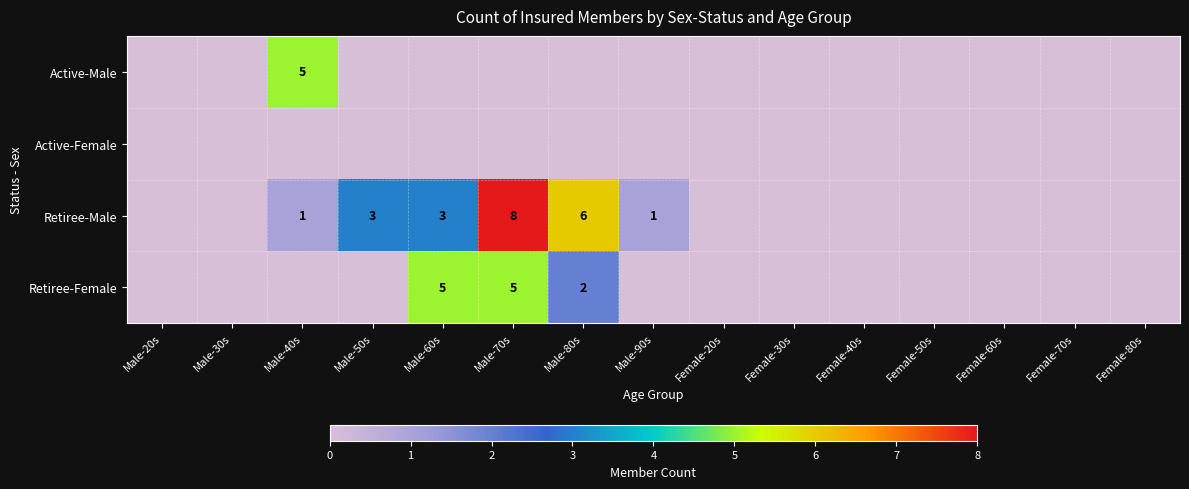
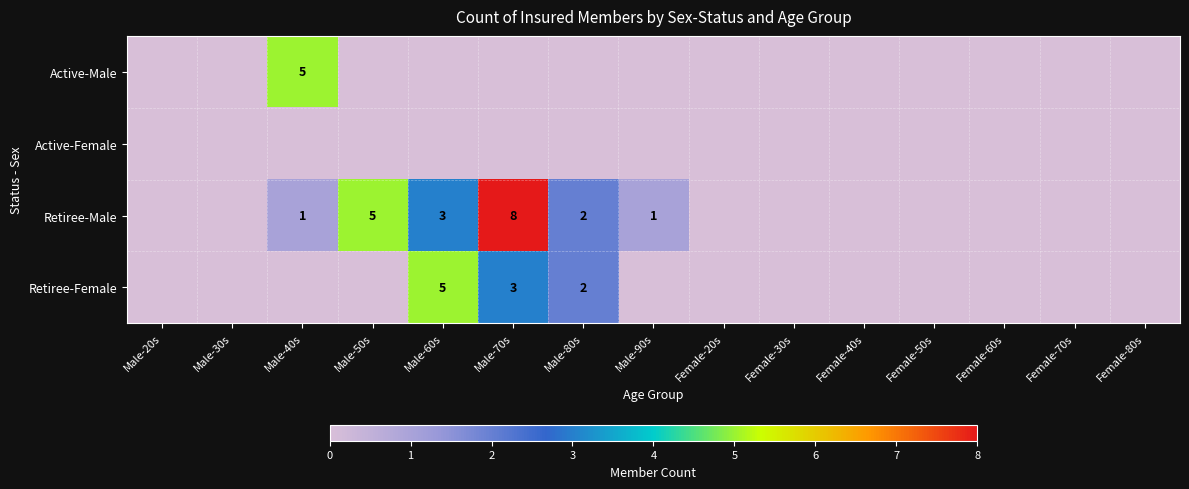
Retiree-Male, Male-50s: 3 -> 5
Retiree-Male, Male-80s: 6 -> 2
Retiree-Female, Male-70s: 5 -> 3
